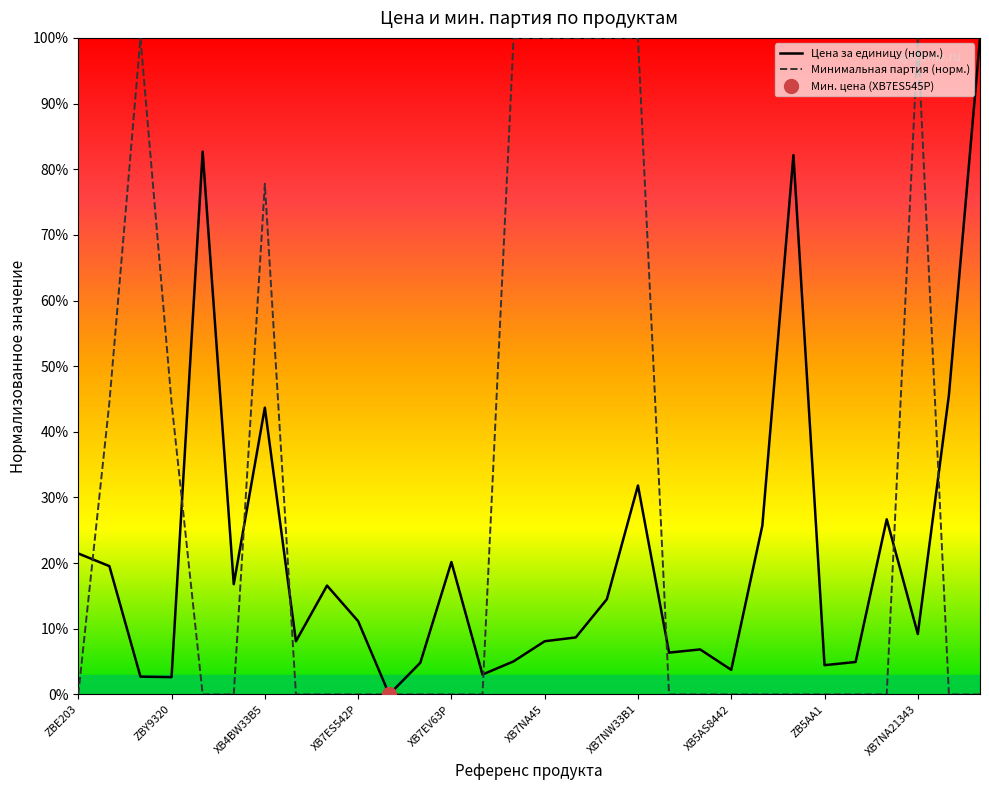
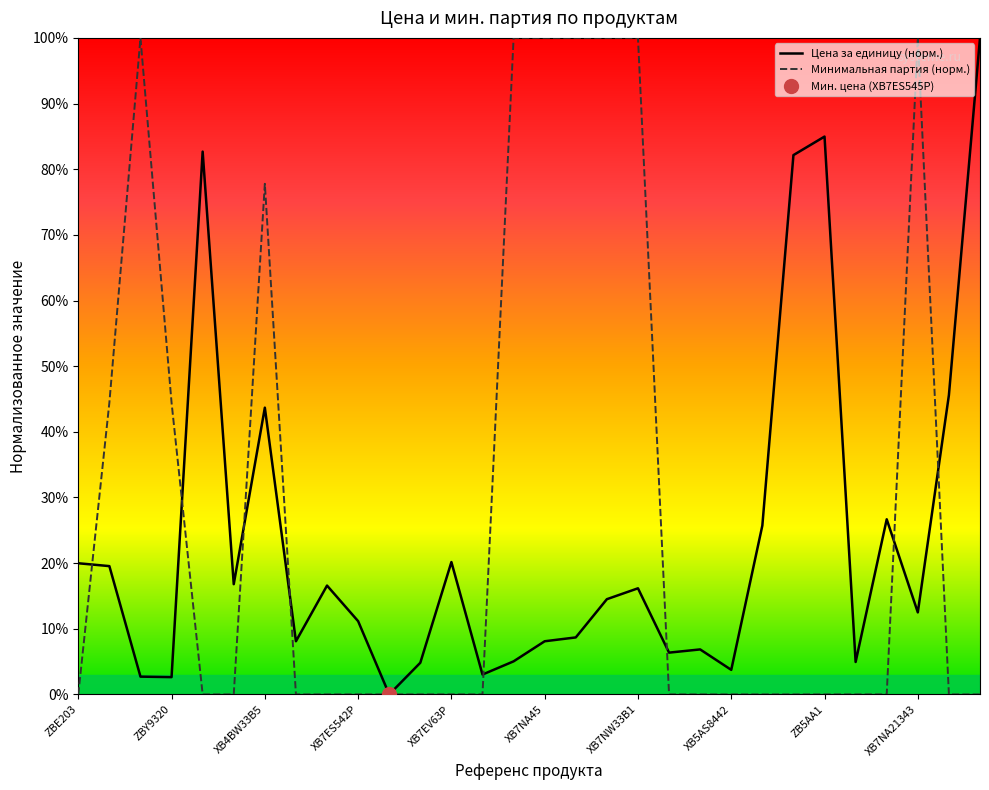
Цена за единицу (норм.), ZBE203: 21% -> 20%
Цена за единицу (норм.), XB7NW33B1: 32% -> 16%
Цена за единицу (норм.), ZB5AA1: 4% -> 85%
Цена за единицу (норм.), XB7NA21343: 9% -> 12%
